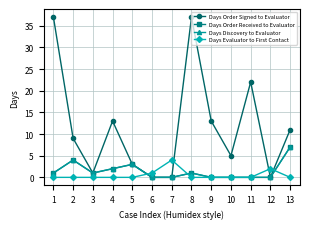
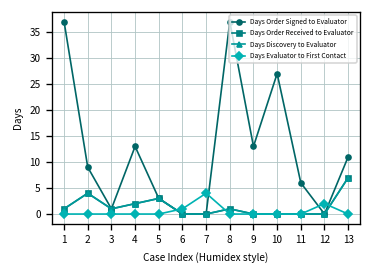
Days Order Signed to Evaluator, 10: 5 -> 27
Days Order Signed to Evaluator, 11: 22 -> 6
